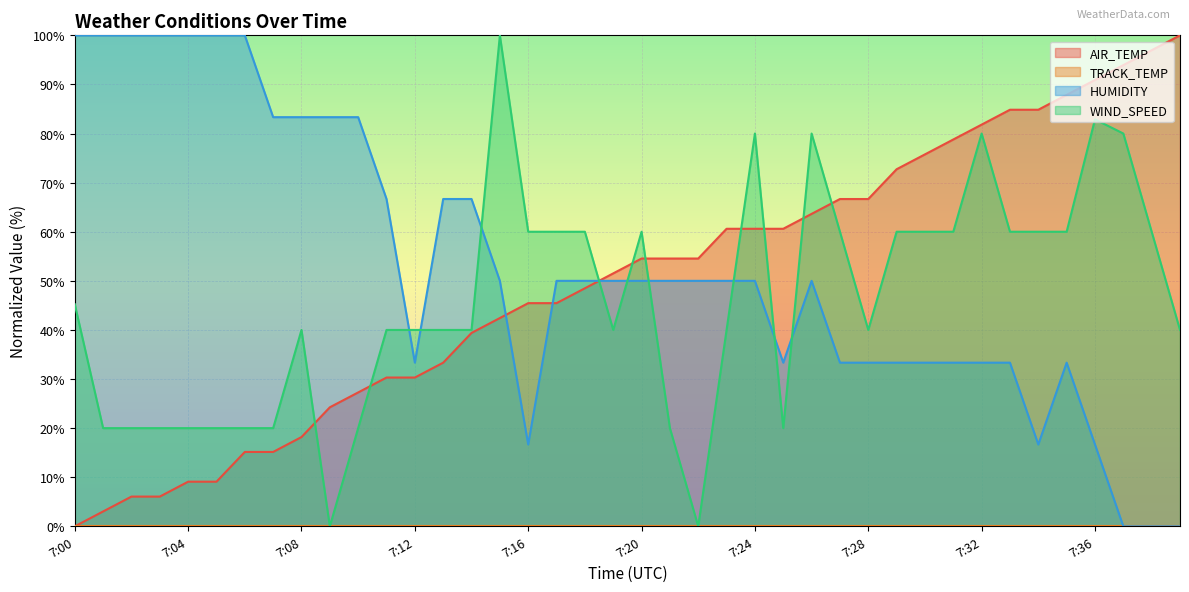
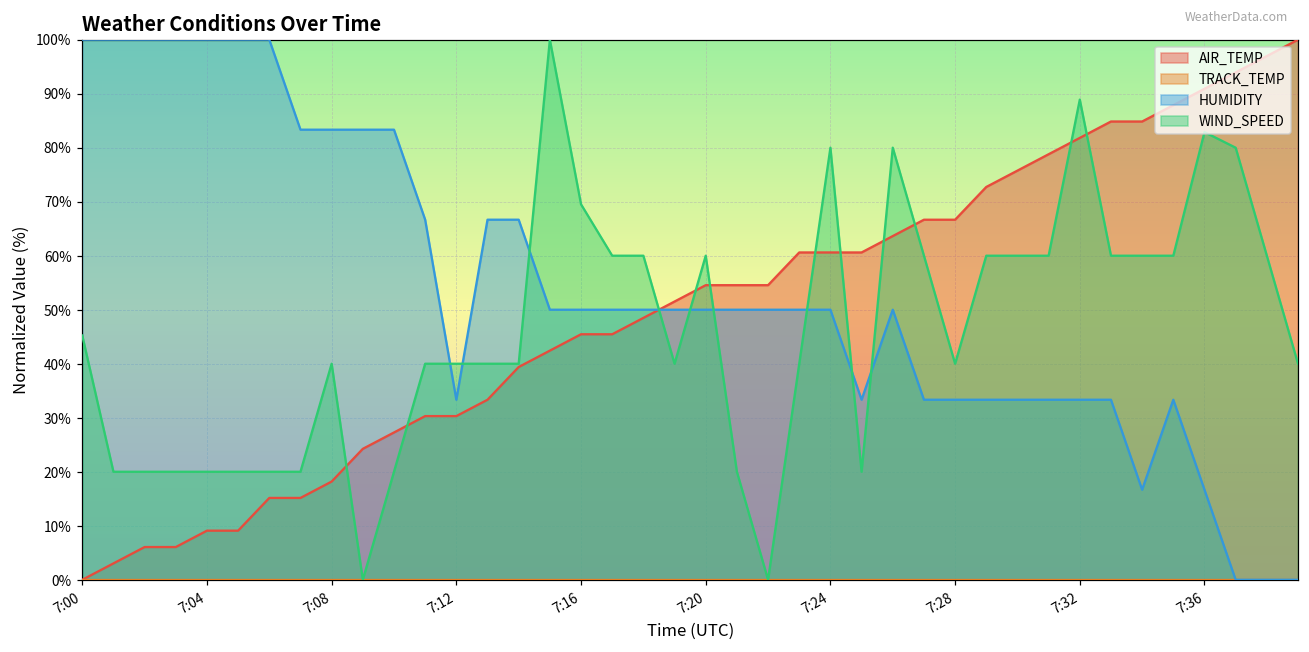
HUMIDITY, 7:16: 17% -> 50%
WIND_SPEED, 7:16: 60% -> 70%
WIND_SPEED, 7:32: 80% -> 89%
